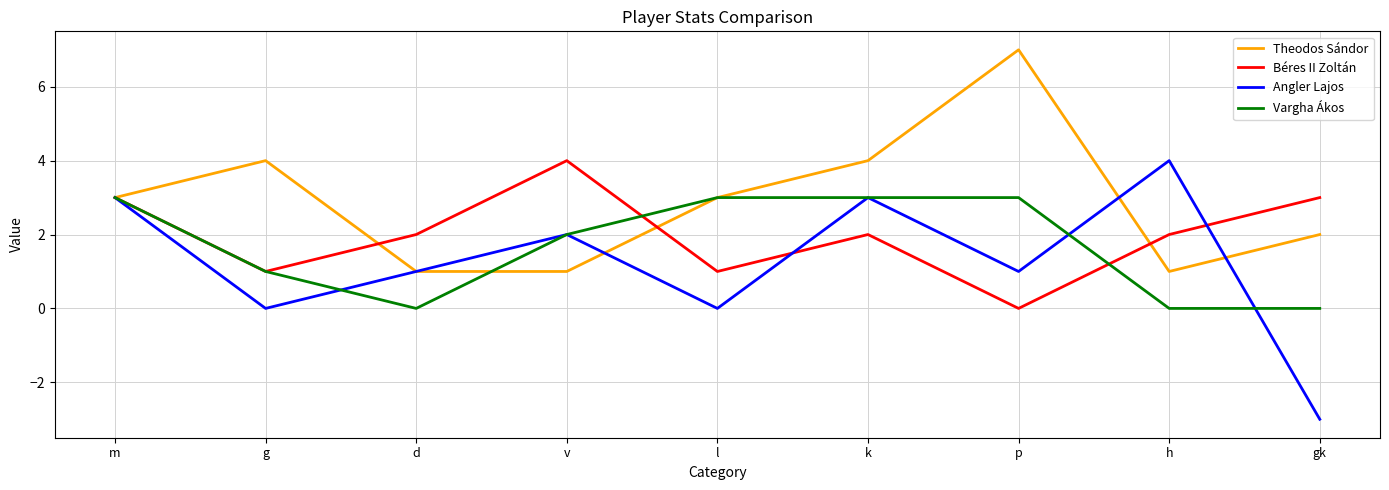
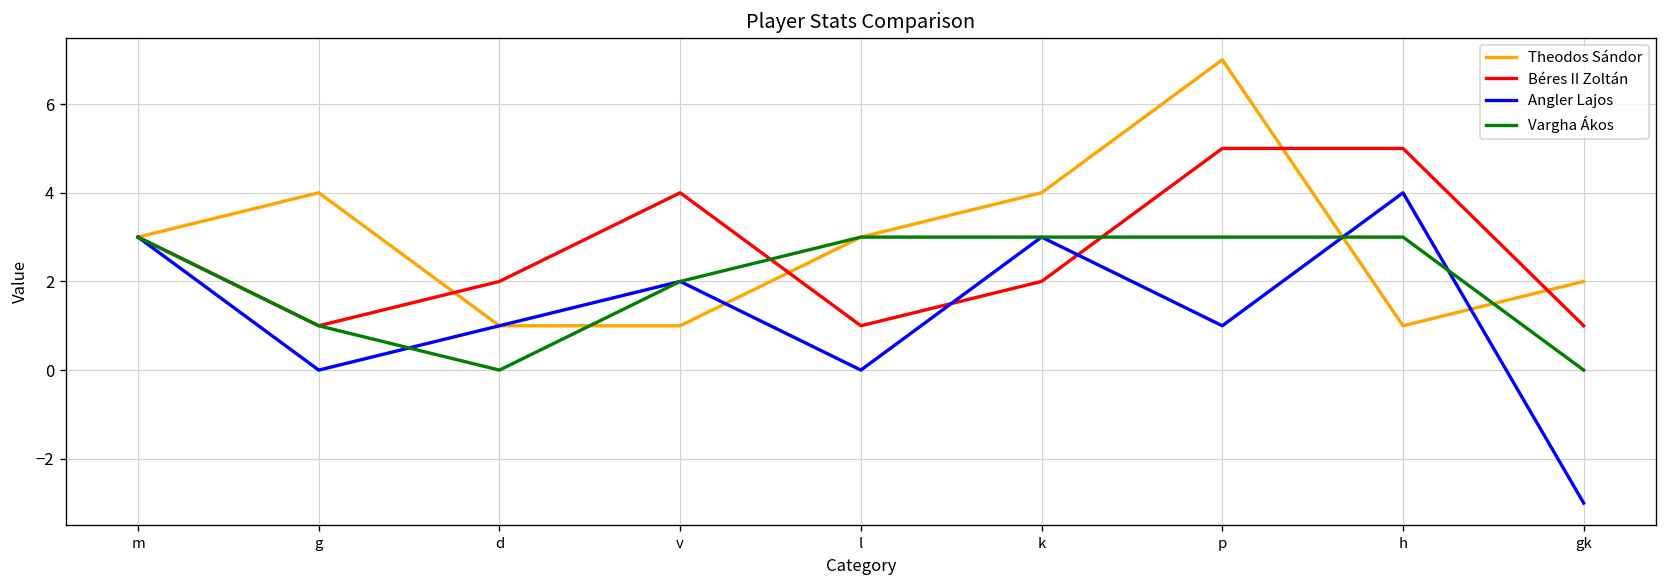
Béres II Zoltán, p: 0 -> 5
Béres II Zoltán, h: 2 -> 5
Vargha Ákos, h: 0 -> 3
Béres II Zoltán, gk: 3 -> 1
